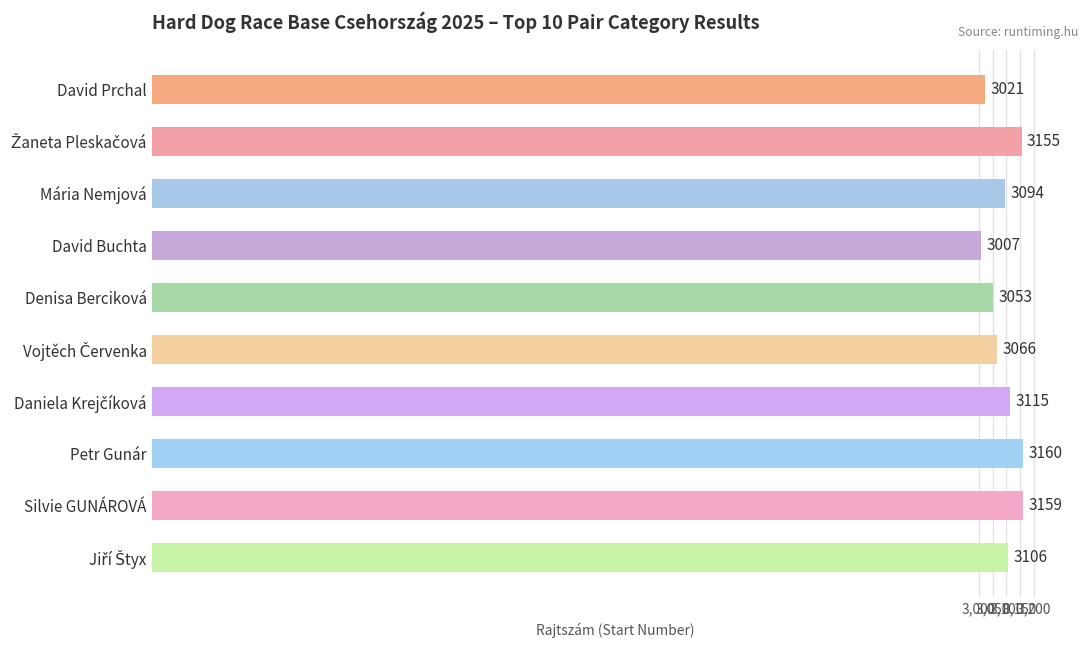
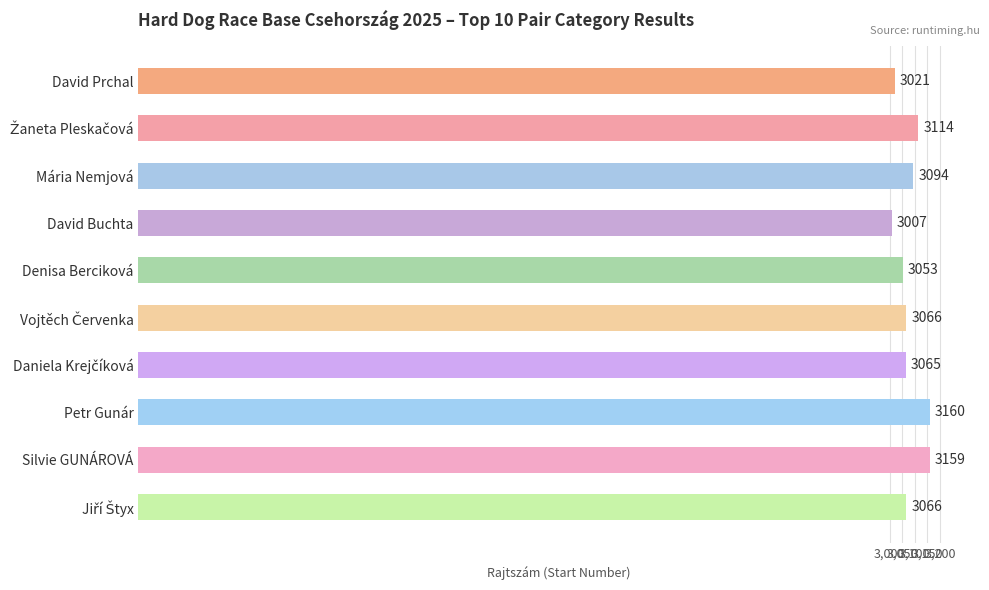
Žaneta Pleskačová: 3155 -> 3114
Daniela Krejčíková: 3115 -> 3065
Jiří Štyx: 3106 -> 3066
